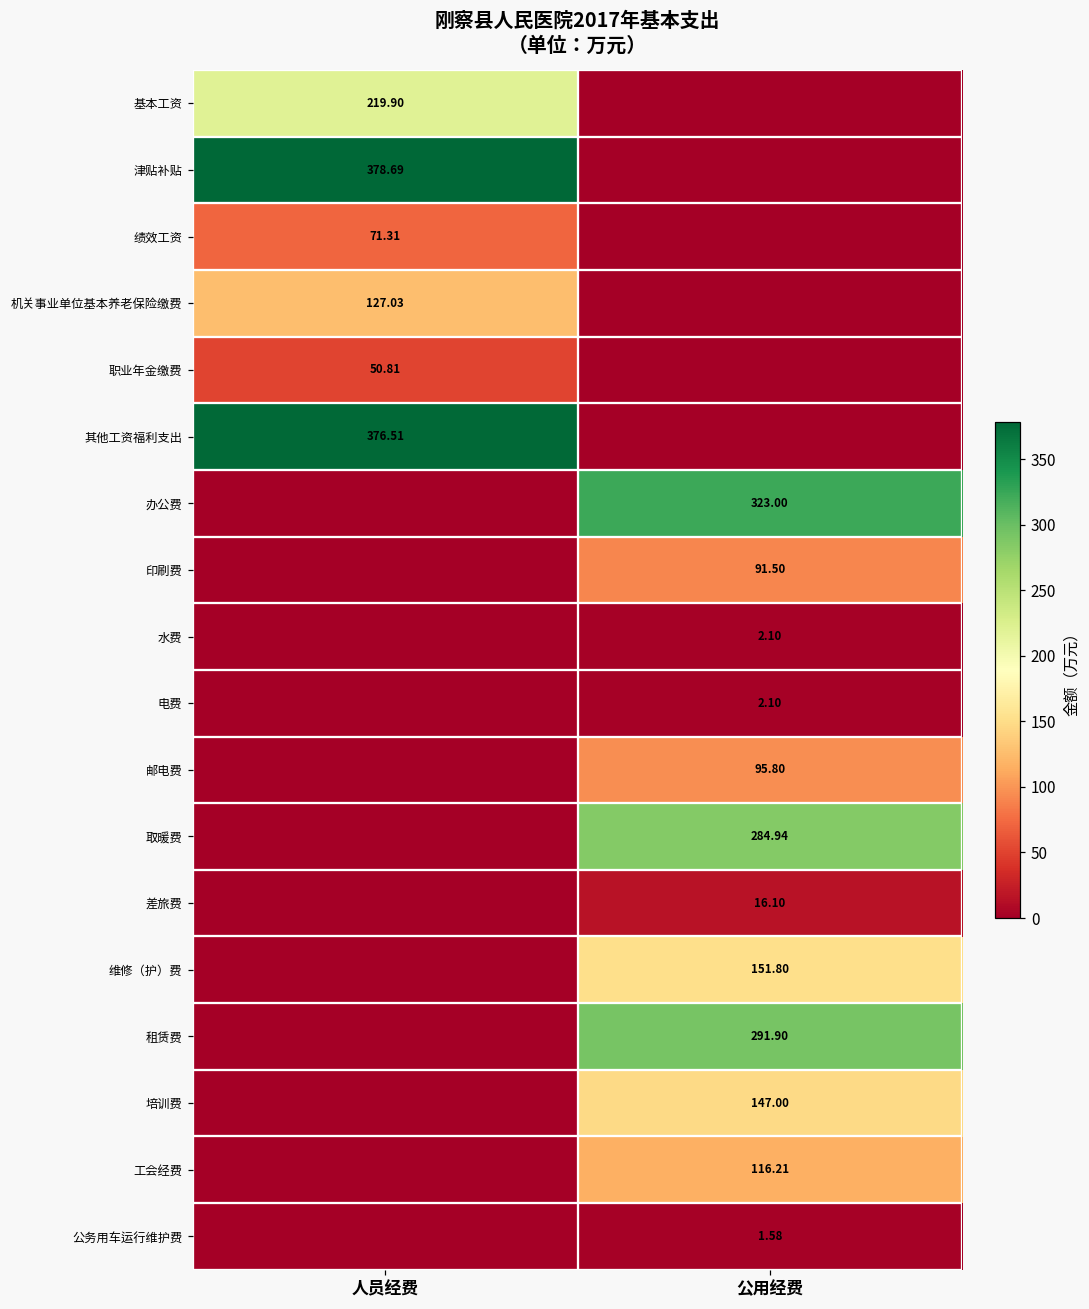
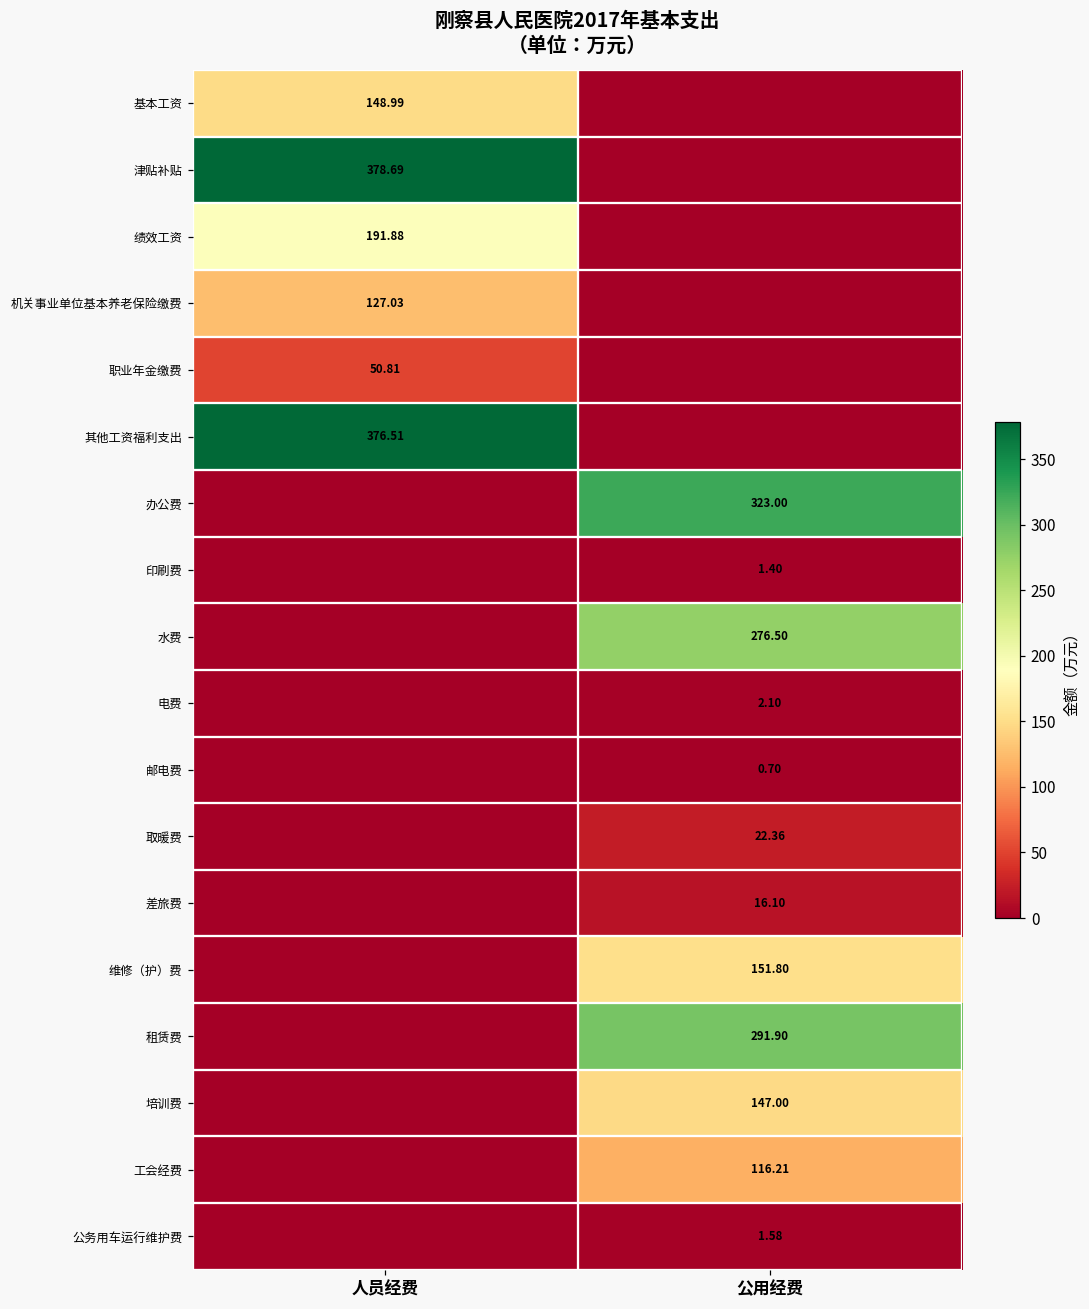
基本工资, 人员经费: 219.90 -> 148.99
绩效工资, 人员经费: 71.31 -> 191.88
印刷费, 公用经费: 91.50 -> 1.40
水费, 公用经费: 2.10 -> 276.50
邮电费, 公用经费: 95.80 -> 0.70
取暖费, 公用经费: 284.94 -> 22.36
